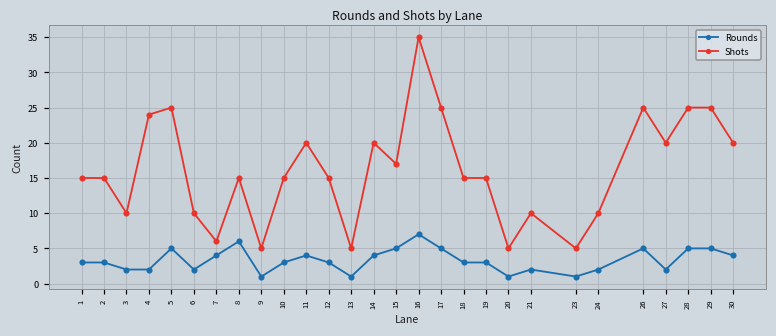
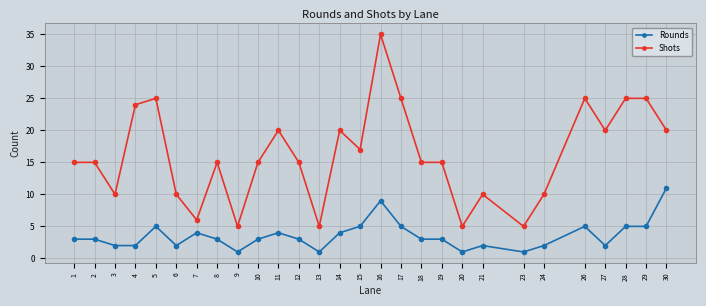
Rounds, 8: 6 -> 3
Rounds, 16: 7 -> 9
Rounds, 30: 4 -> 11
